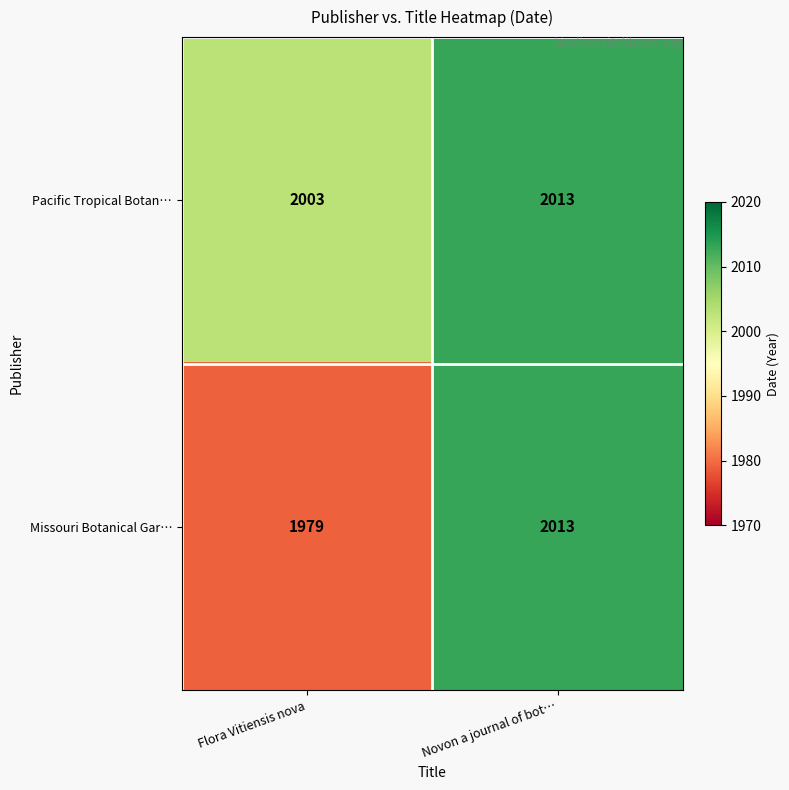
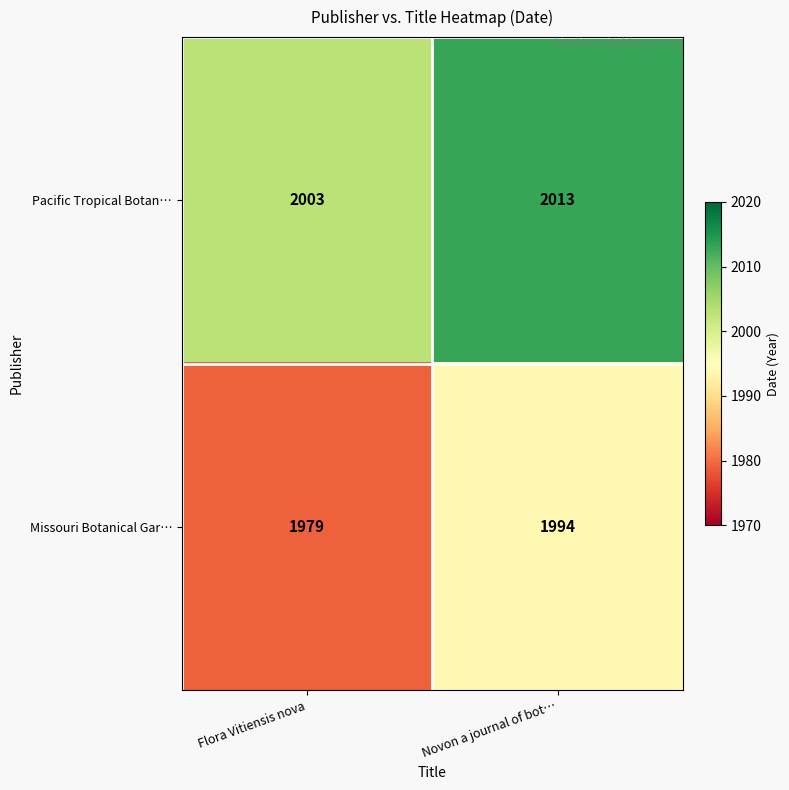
Missouri Botanical Gar…, Novon a journal of bot…: 2013 -> 1994
